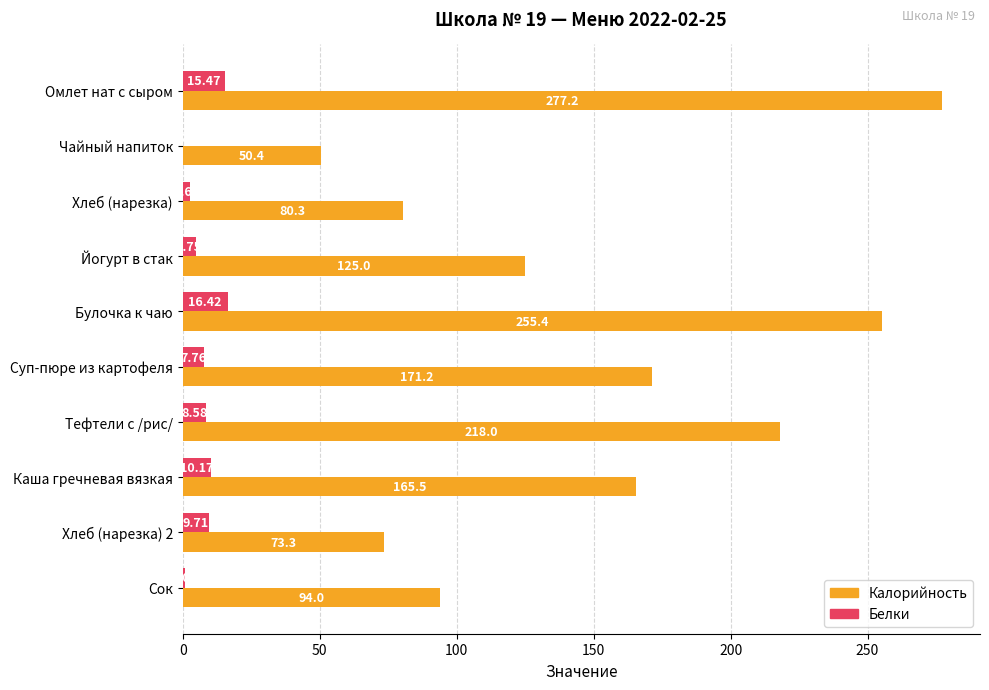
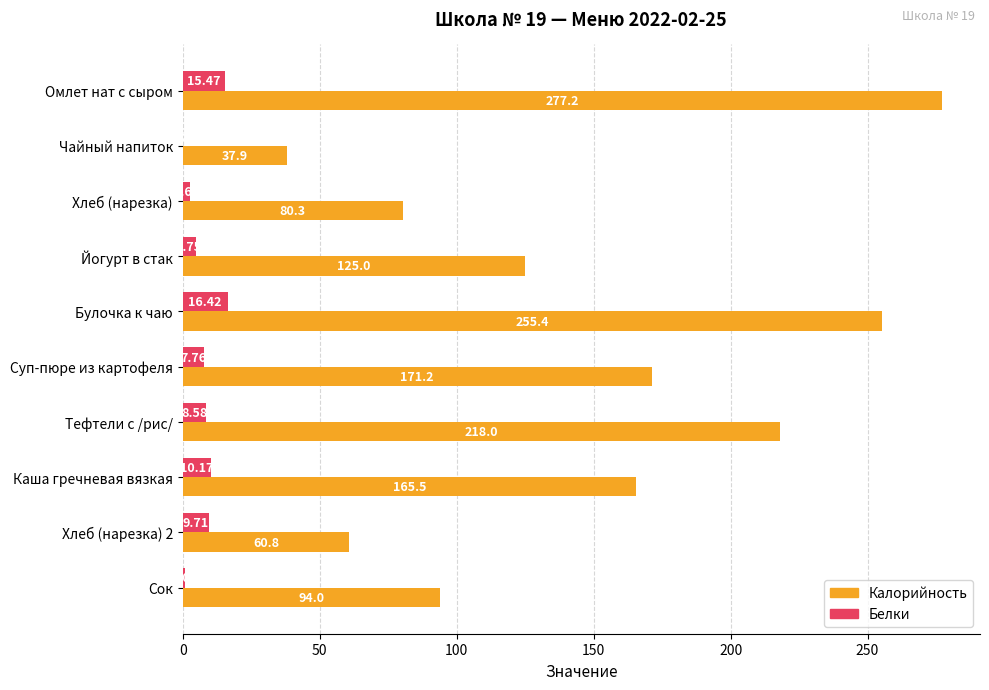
Калорийность, Чайный напиток: 50.4 -> 37.9
Калорийность, Хлеб (нарезка) 2: 73.3 -> 60.8
